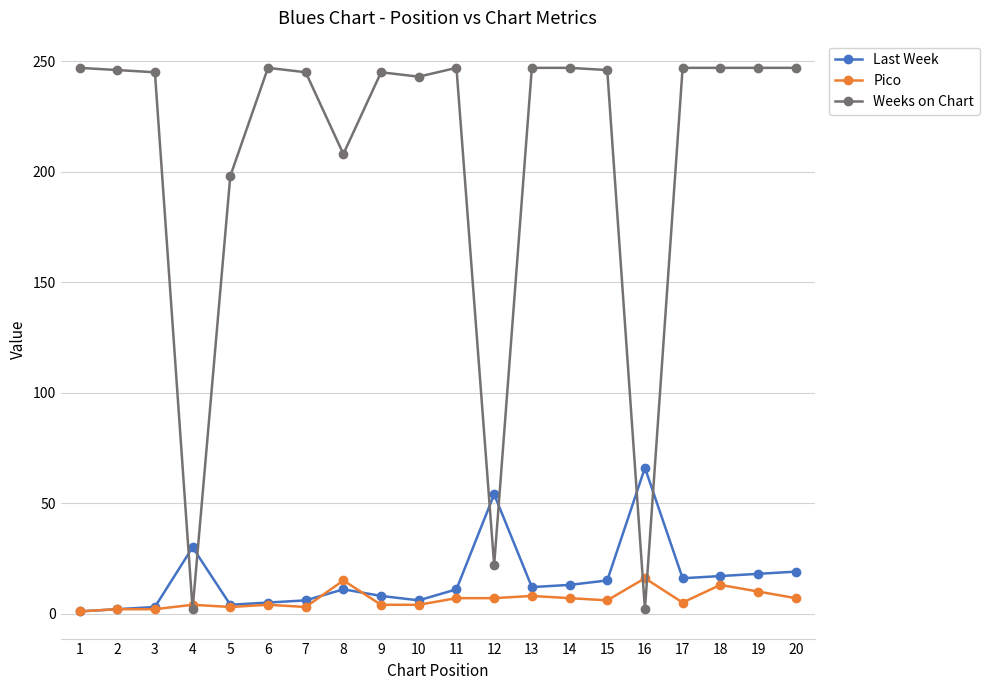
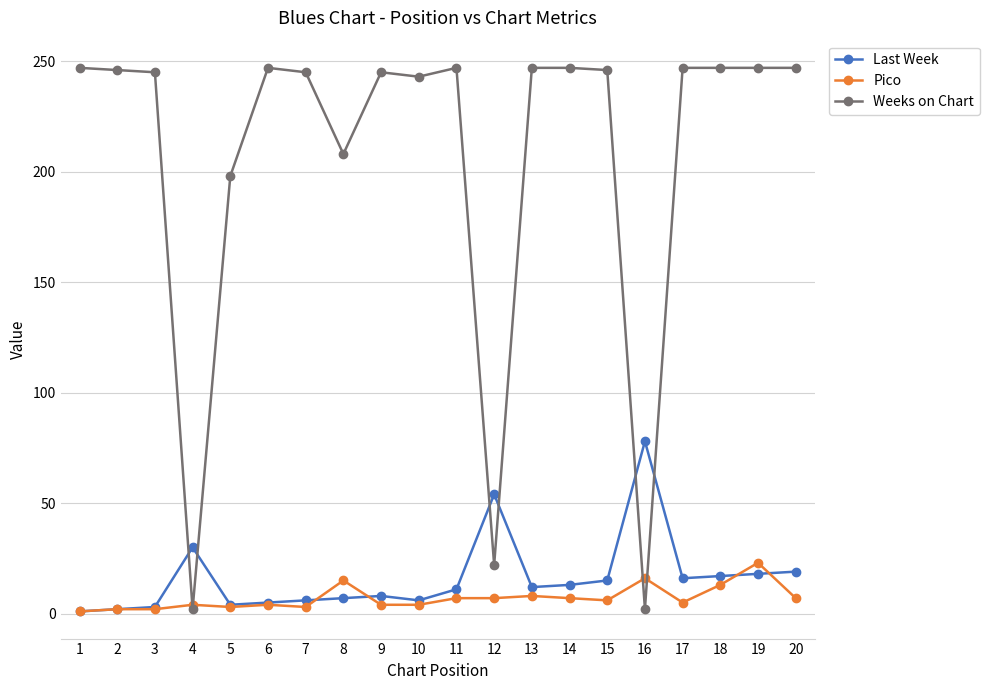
Last Week, 8: 11 -> 7
Last Week, 16: 66 -> 78
Pico, 19: 10 -> 23
